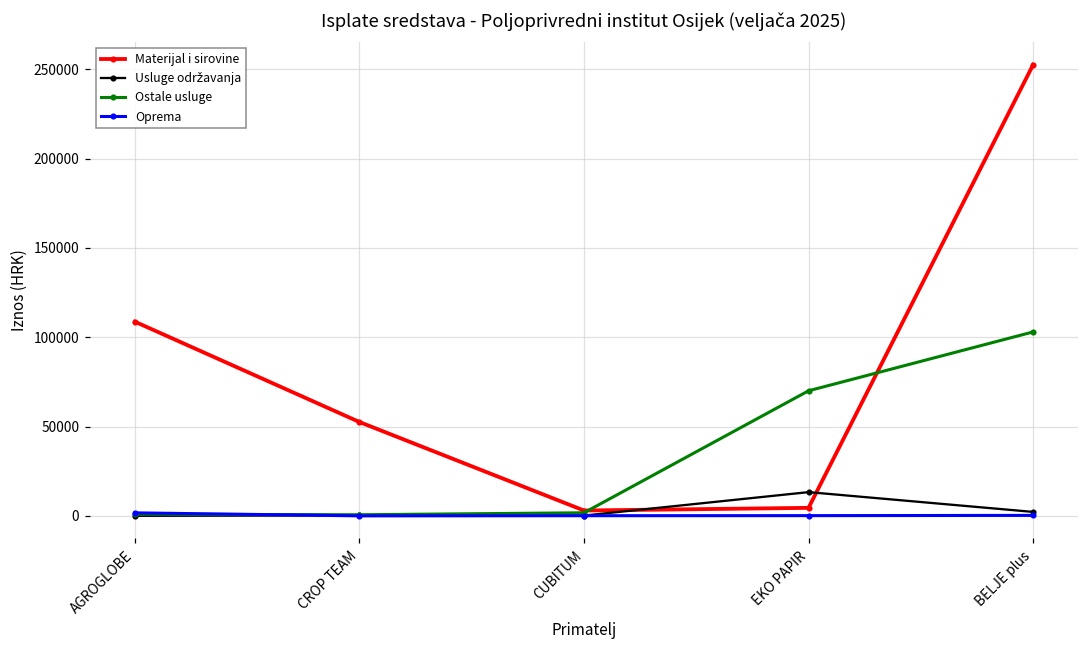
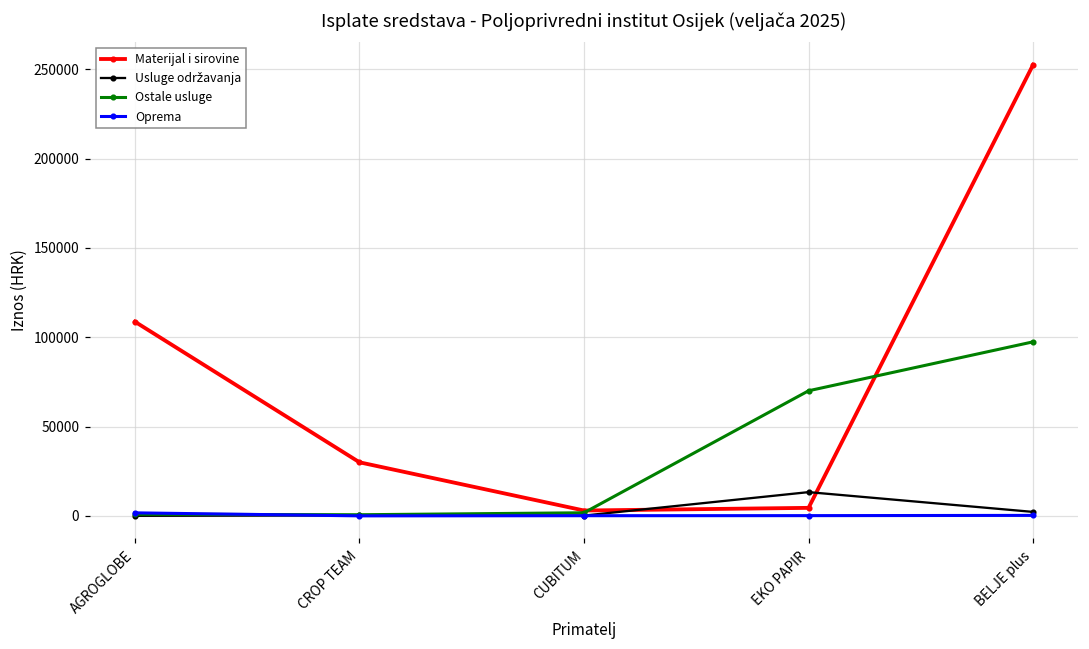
Materijal i sirovine, CROP TEAM: 53000 -> 30000
Ostale usluge, BELJE plus: 103000 -> 97000
